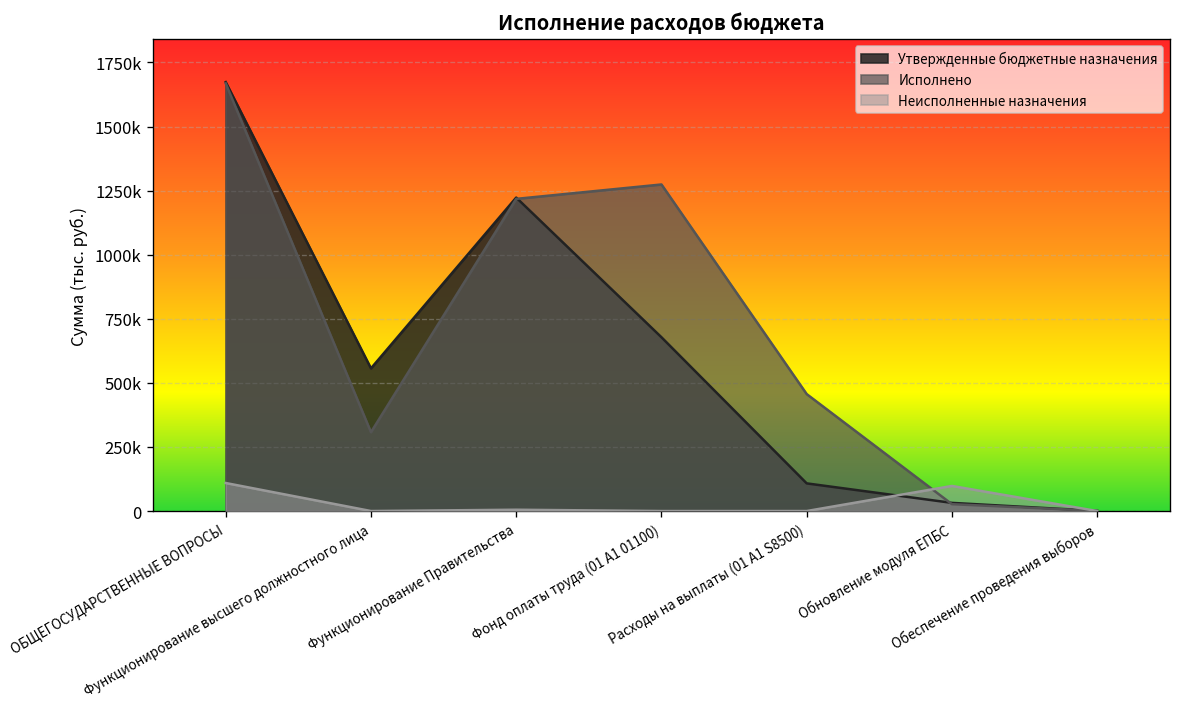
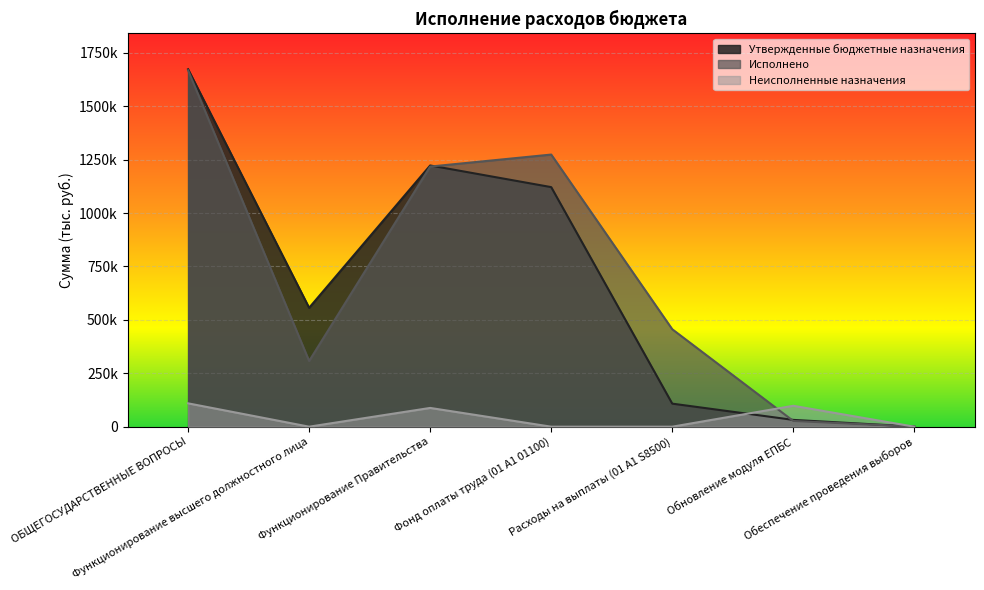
Неисполненные назначения, Функционирование Правительства: 10000 -> 90000
Утвержденные бюджетные назначения, Фонд оплаты труда (01 А1 01100): 680000 -> 1120000
